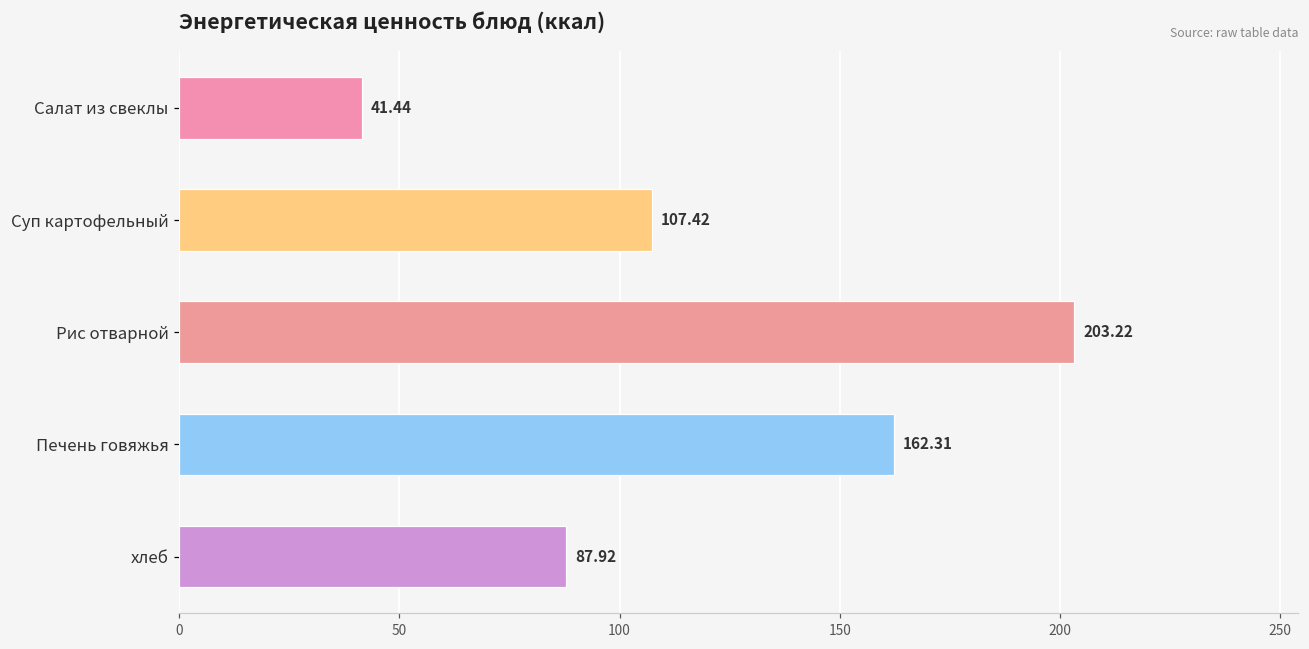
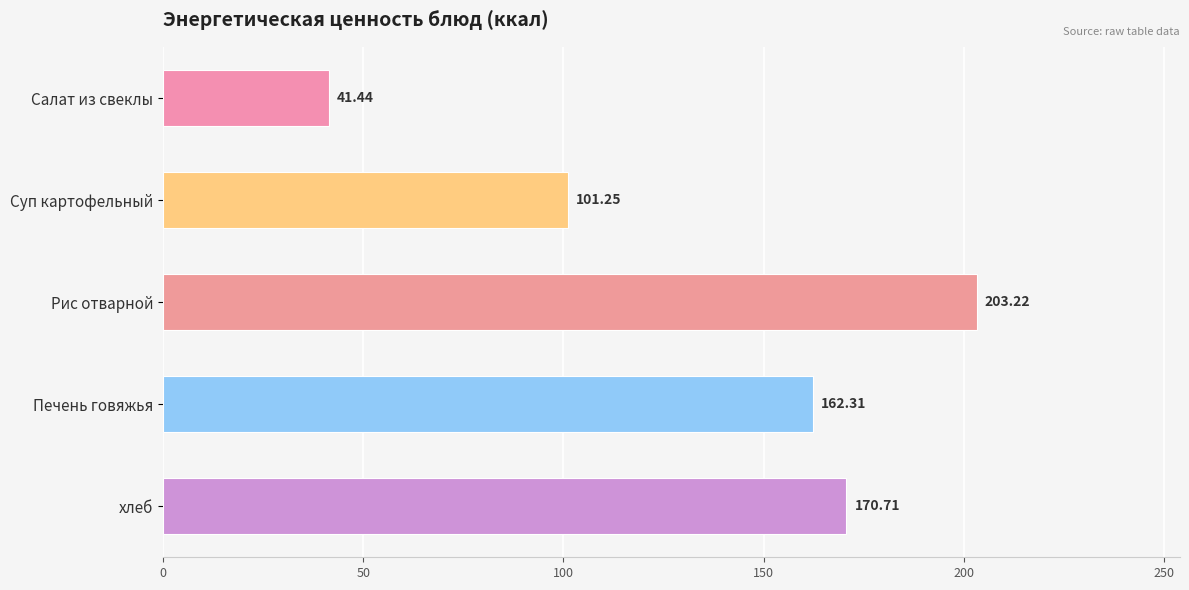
Суп картофельный: 107.42 -> 101.25
хлеб: 87.92 -> 170.71
